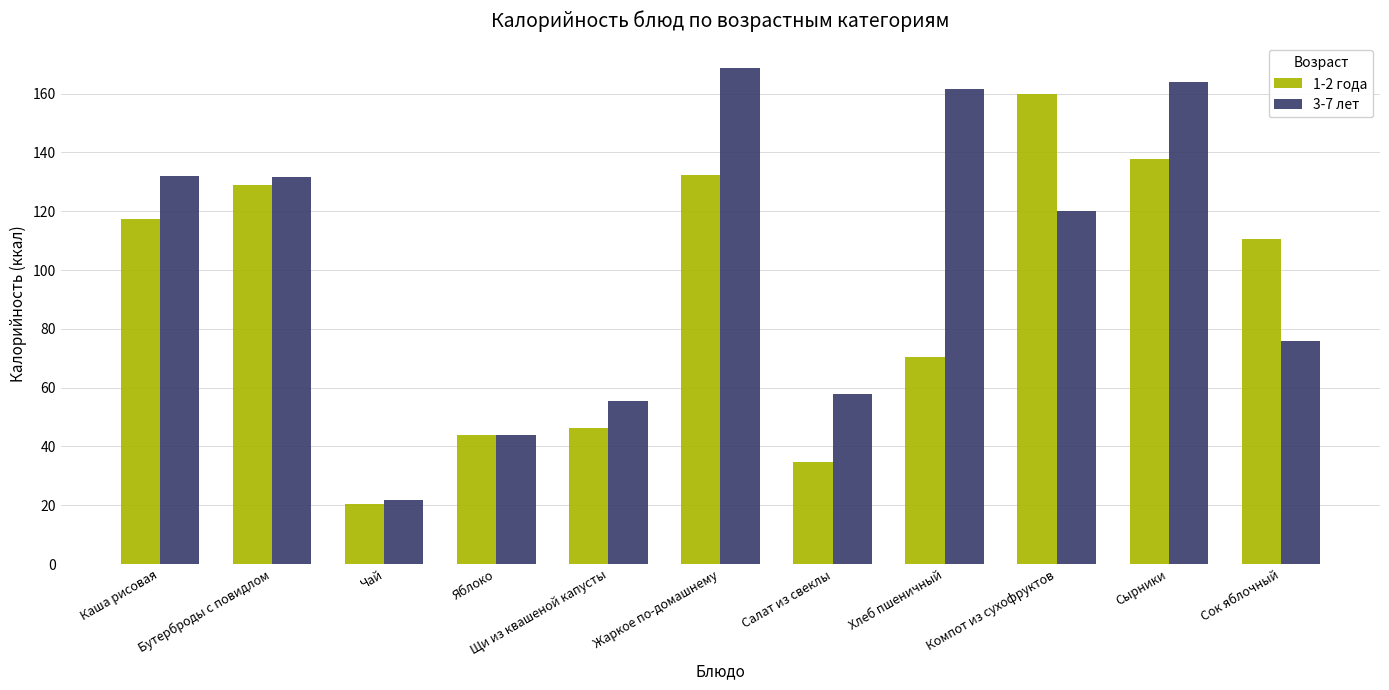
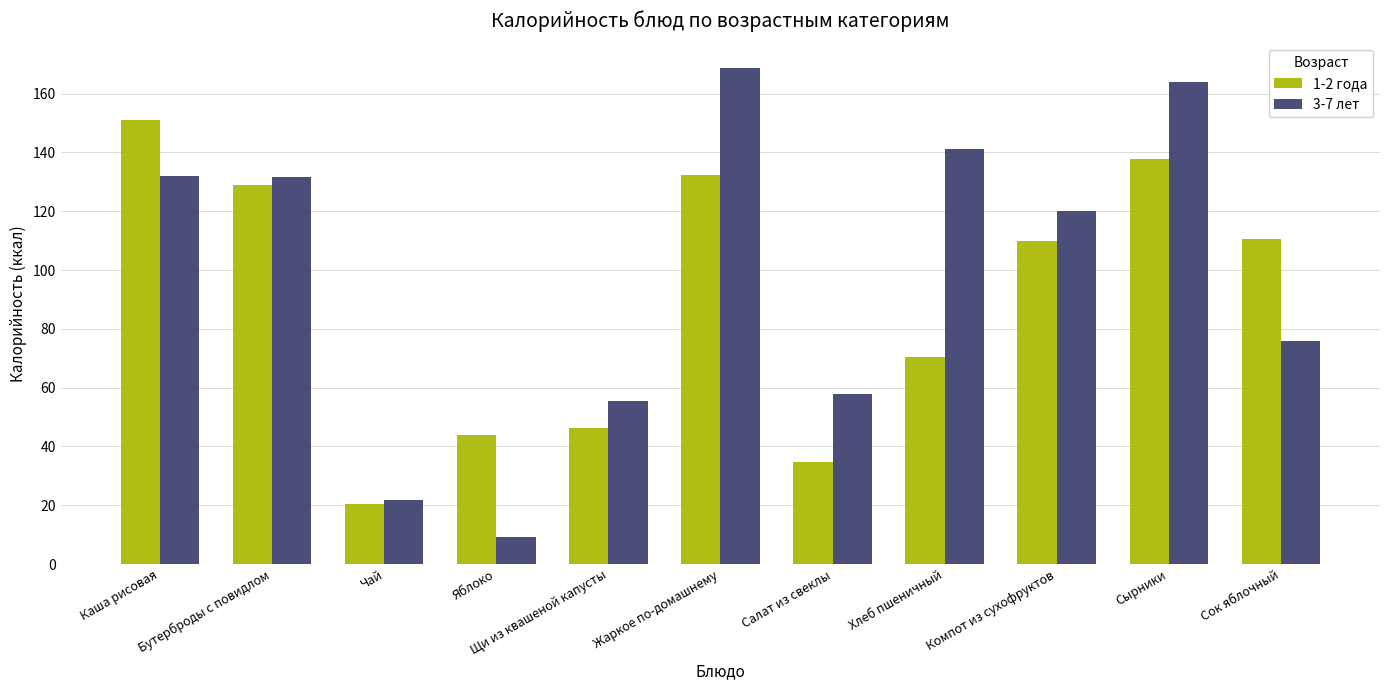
1-2 года, Каша рисовая: 117 -> 151
3-7 лет, Яблоко: 44 -> 9
3-7 лет, Хлеб пшеничный: 162 -> 141
1-2 года, Компот из сухофруктов: 160 -> 110
